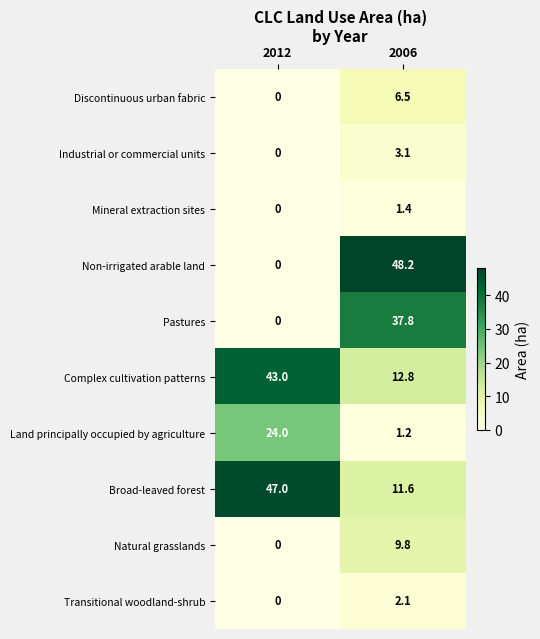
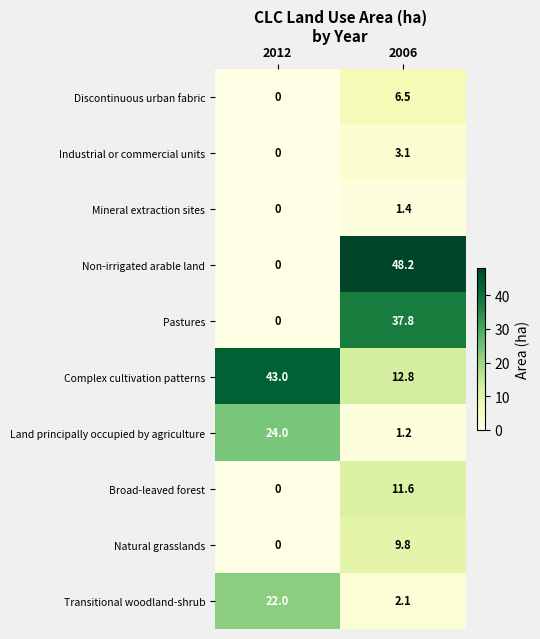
Broad-leaved forest, 2012: 47.0 -> 0
Transitional woodland-shrub, 2012: 0 -> 22.0
